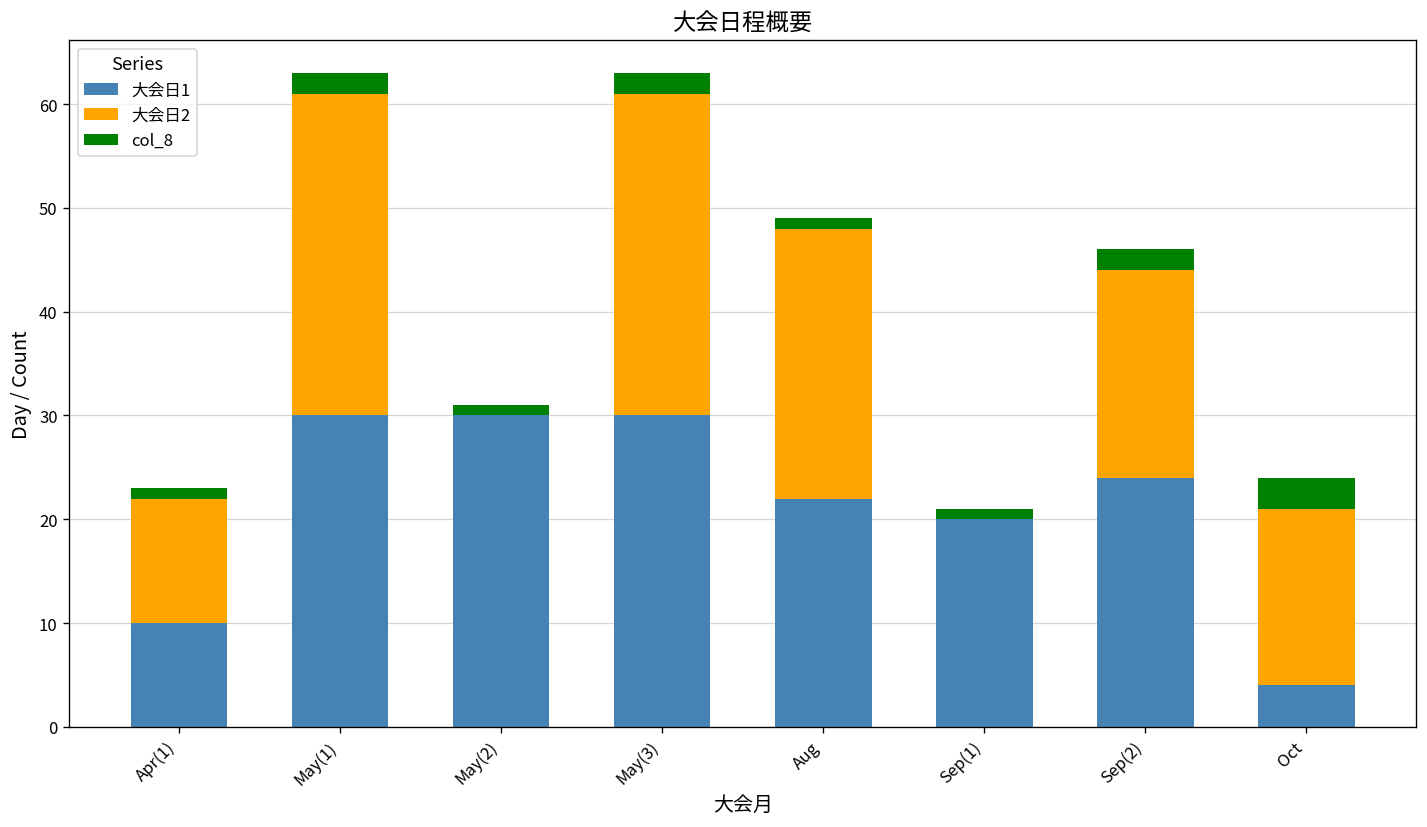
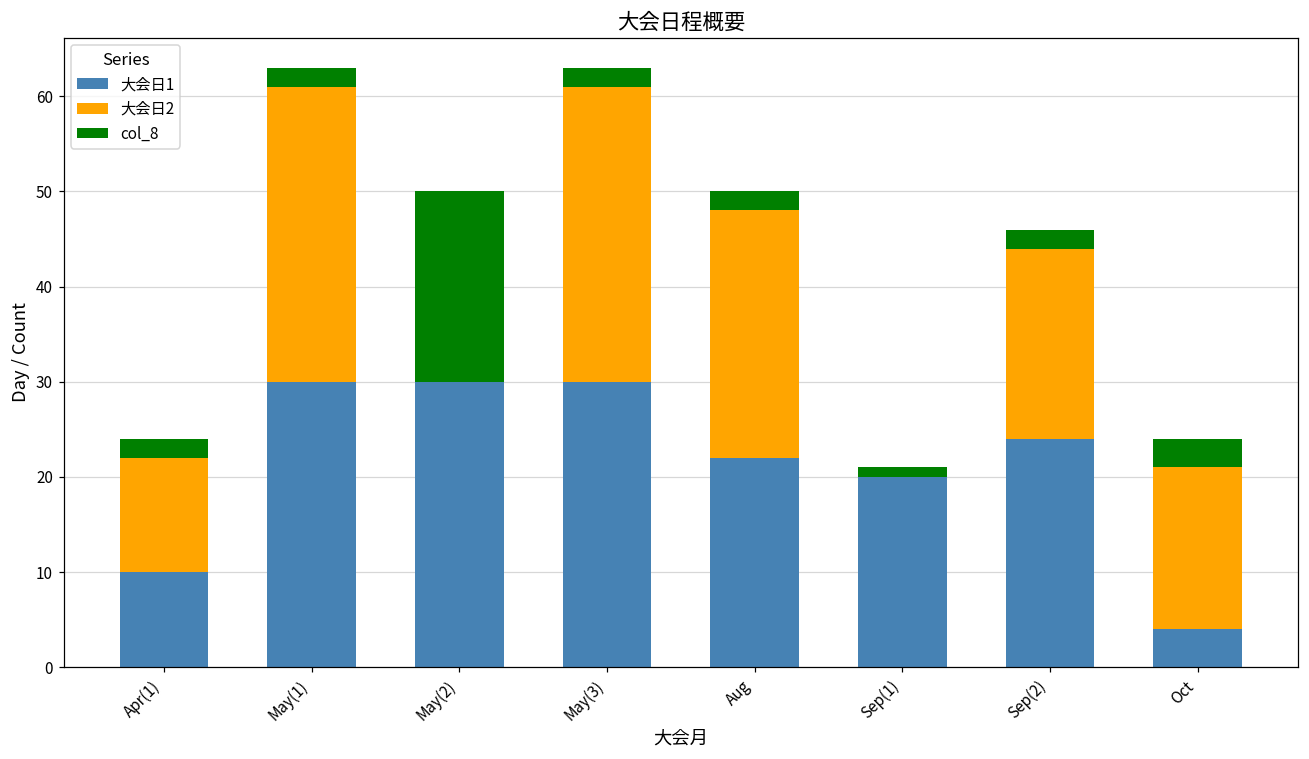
col_8, Apr(1): 1 -> 2
col_8, May(2): 1 -> 20
col_8, Aug: 1 -> 2
